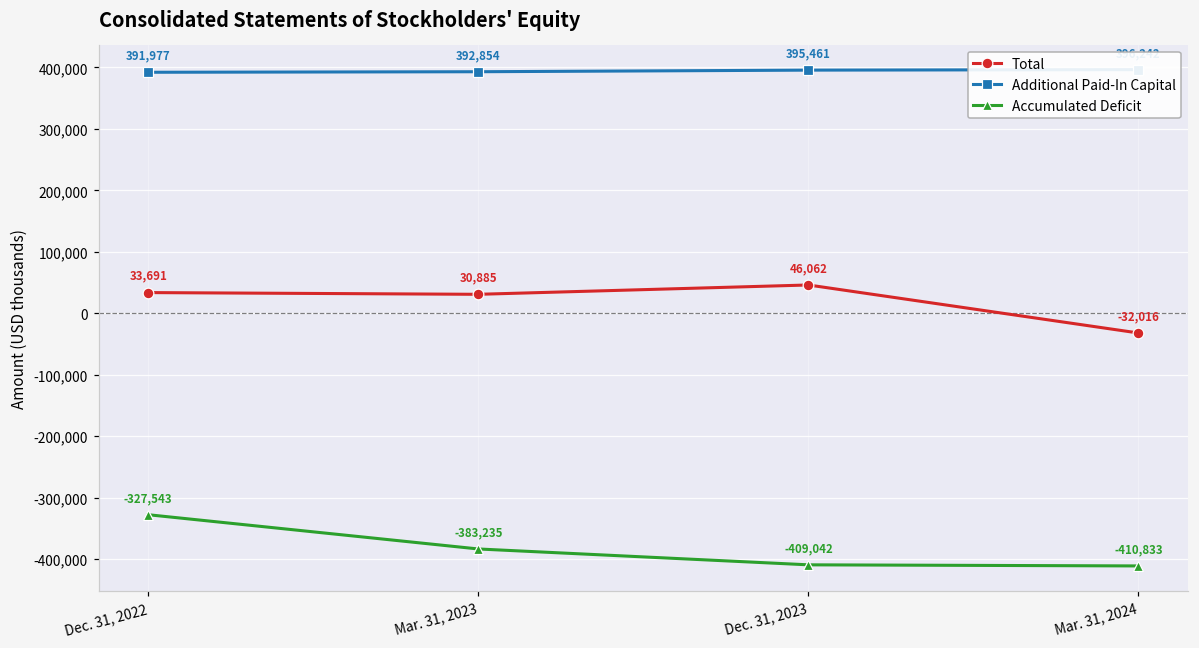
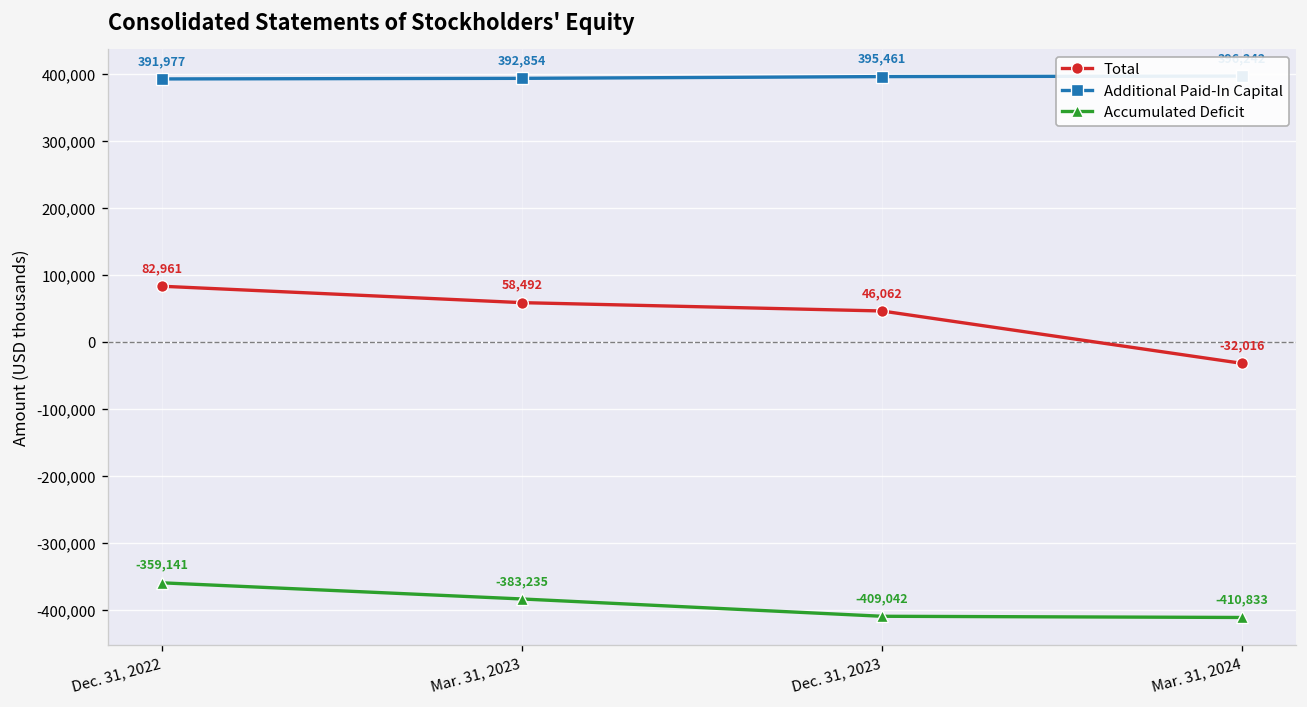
Total, Dec. 31, 2022: 33,691 -> 82,961
Accumulated Deficit, Dec. 31, 2022: -327,543 -> -359,141
Total, Mar. 31, 2023: 30,885 -> 58,492
